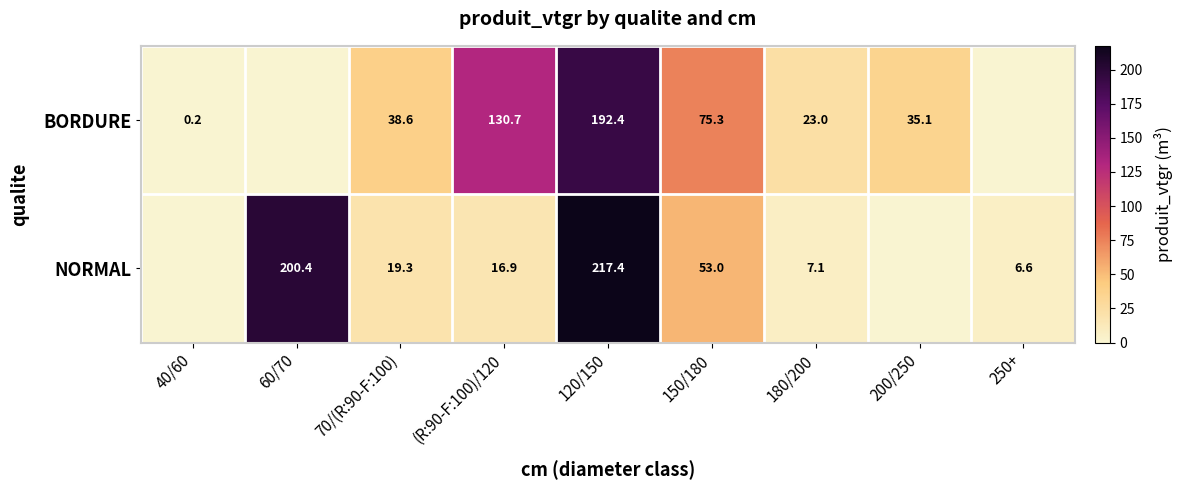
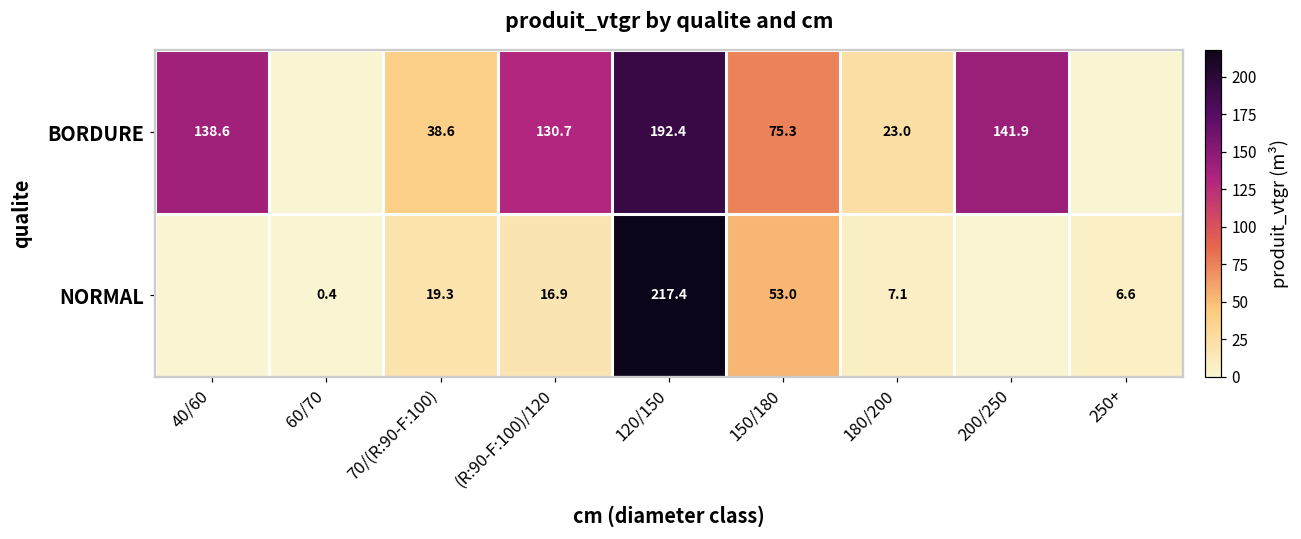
BORDURE, 40/60: 0.2 -> 138.6
BORDURE, 200/250: 35.1 -> 141.9
NORMAL, 60/70: 200.4 -> 0.4
